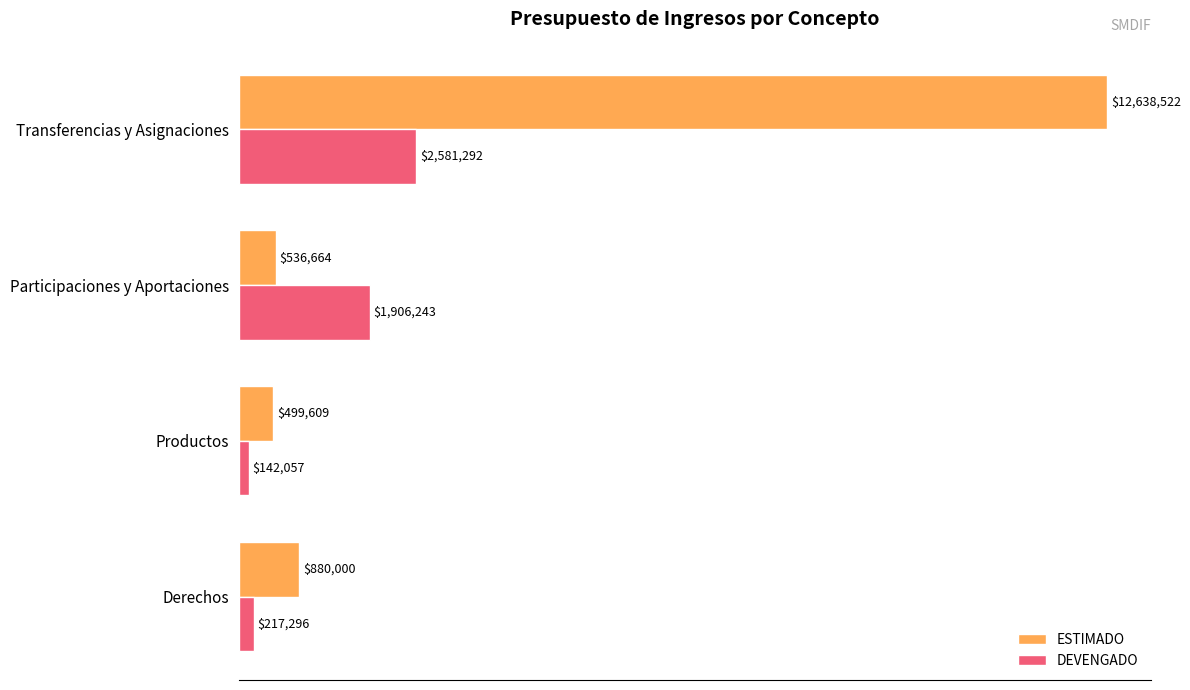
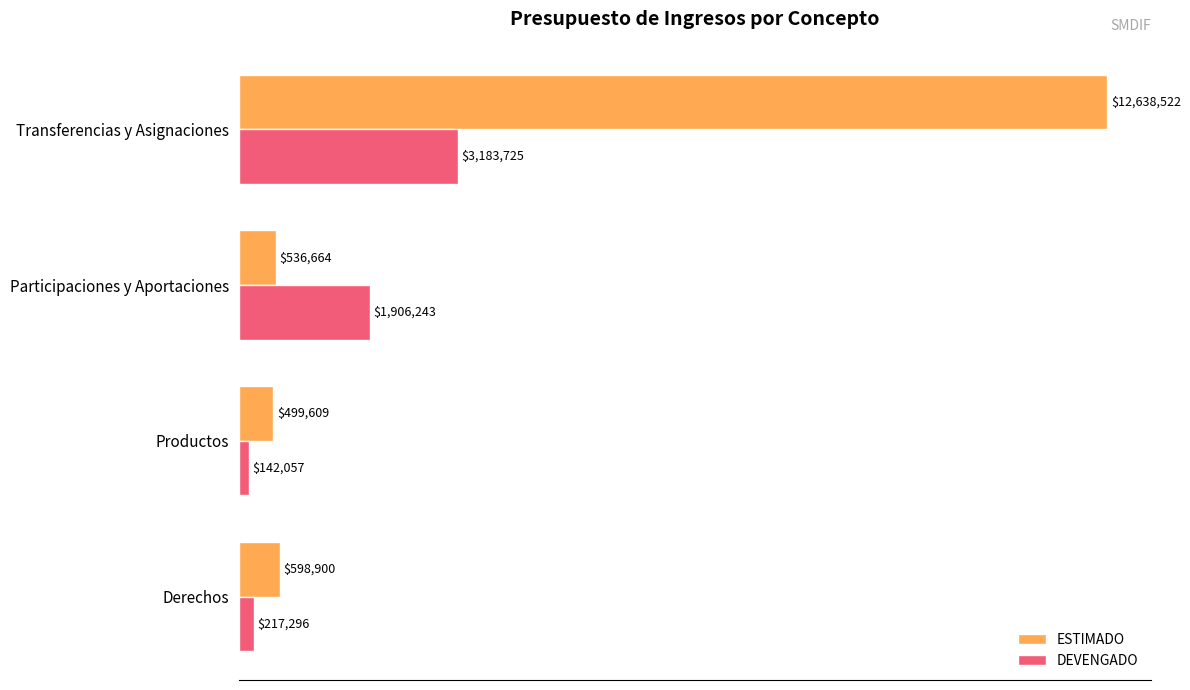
DEVENGADO, Transferencias y Asignaciones: $2,581,292 -> $3,183,725
ESTIMADO, Derechos: $880,000 -> $598,900
